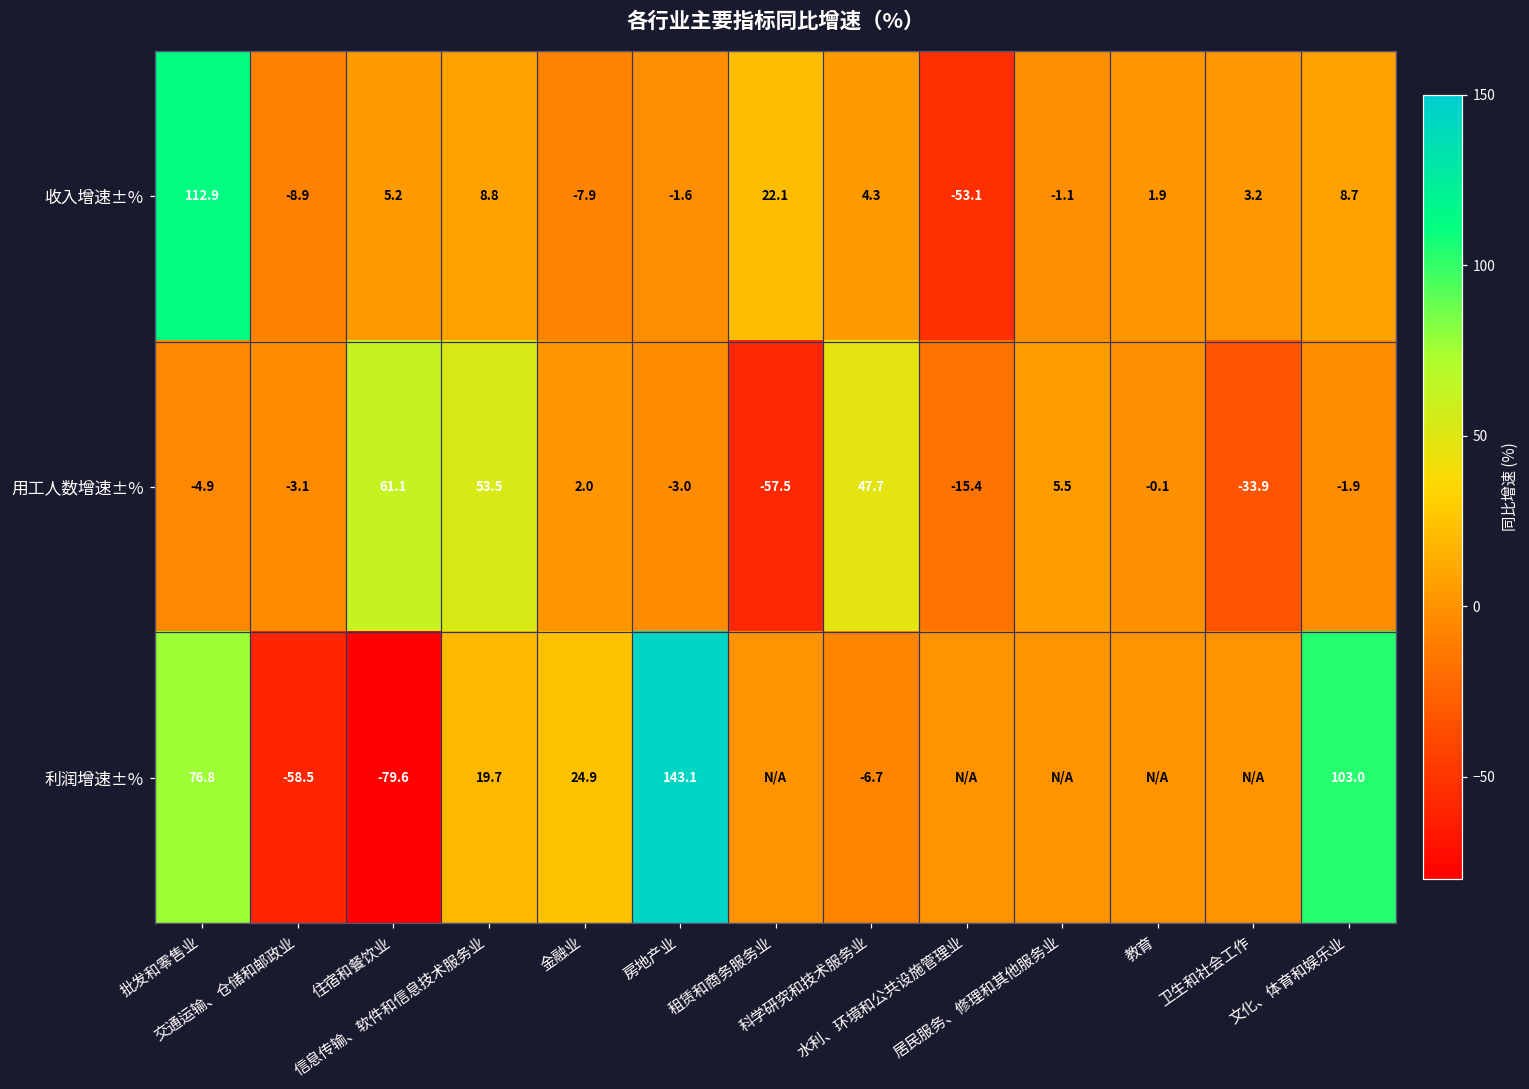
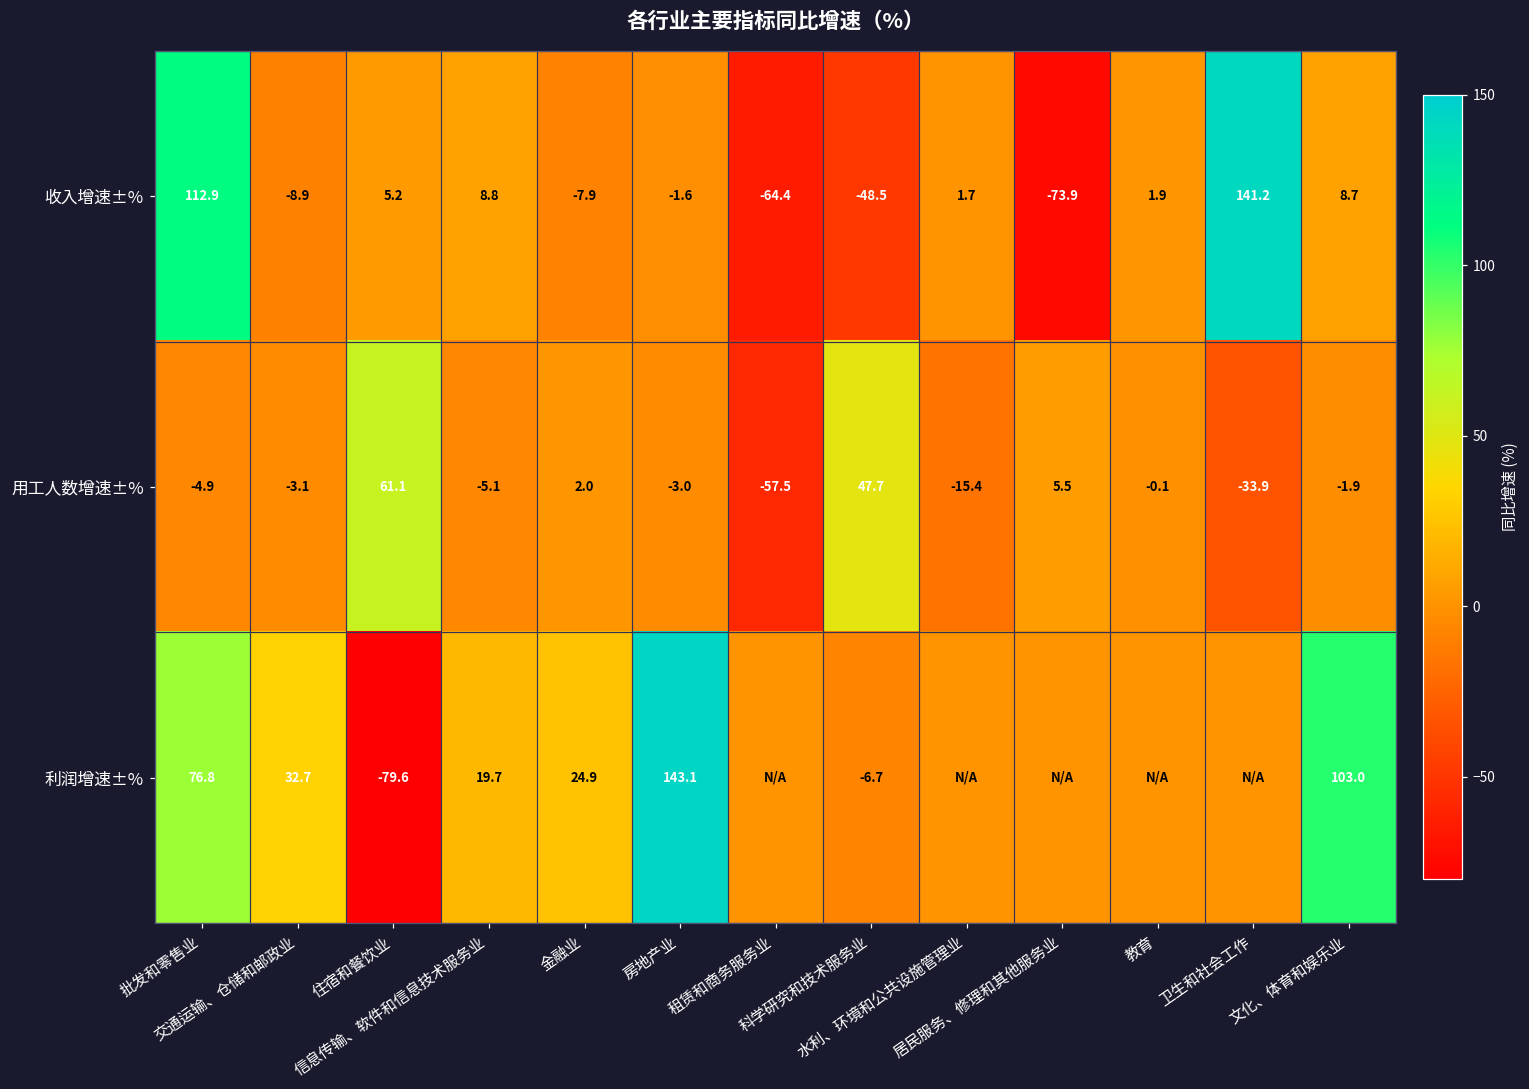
收入增速±%, 租赁和商务服务业: 22.1 -> -64.4
收入增速±%, 科学研究和技术服务业: 4.3 -> -48.5
收入增速±%, 水利、环境和公共设施管理业: -53.1 -> 1.7
收入增速±%, 居民服务、修理和其他服务业: -1.1 -> -73.9
收入增速±%, 卫生和社会工作: 3.2 -> 141.2
用工人数增速±%, 信息传输、软件和信息技术服务业: 53.5 -> -5.1
利润增速±%, 交通运输、仓储和邮政业: -58.5 -> 32.7
